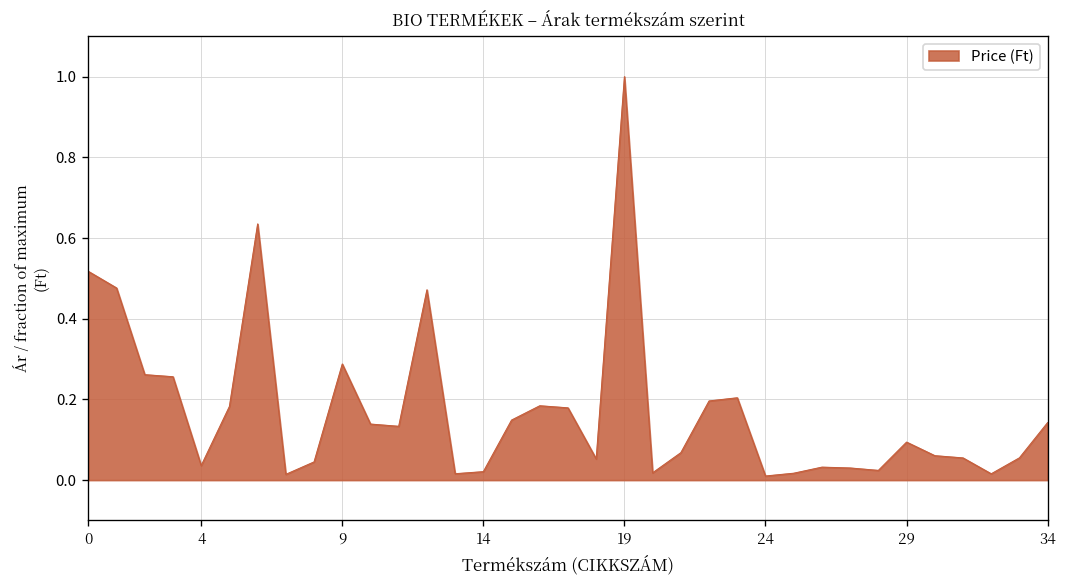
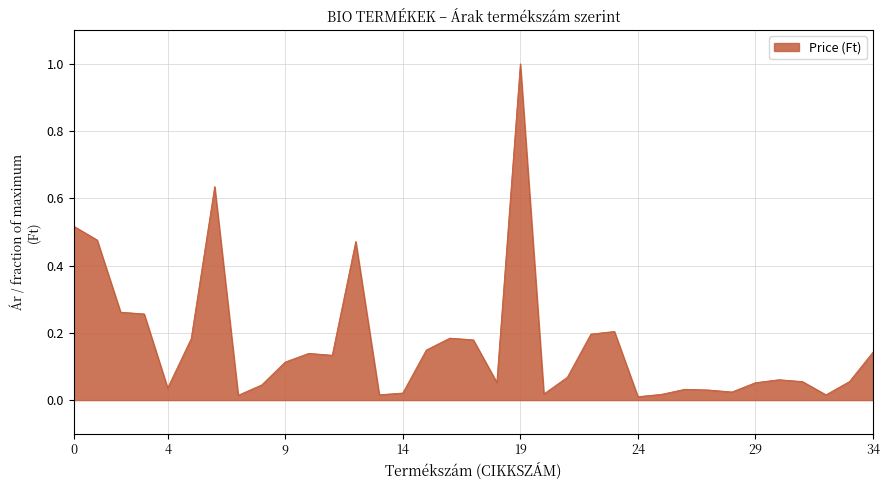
9: 0.29 -> 0.11
29: 0.09 -> 0.05
